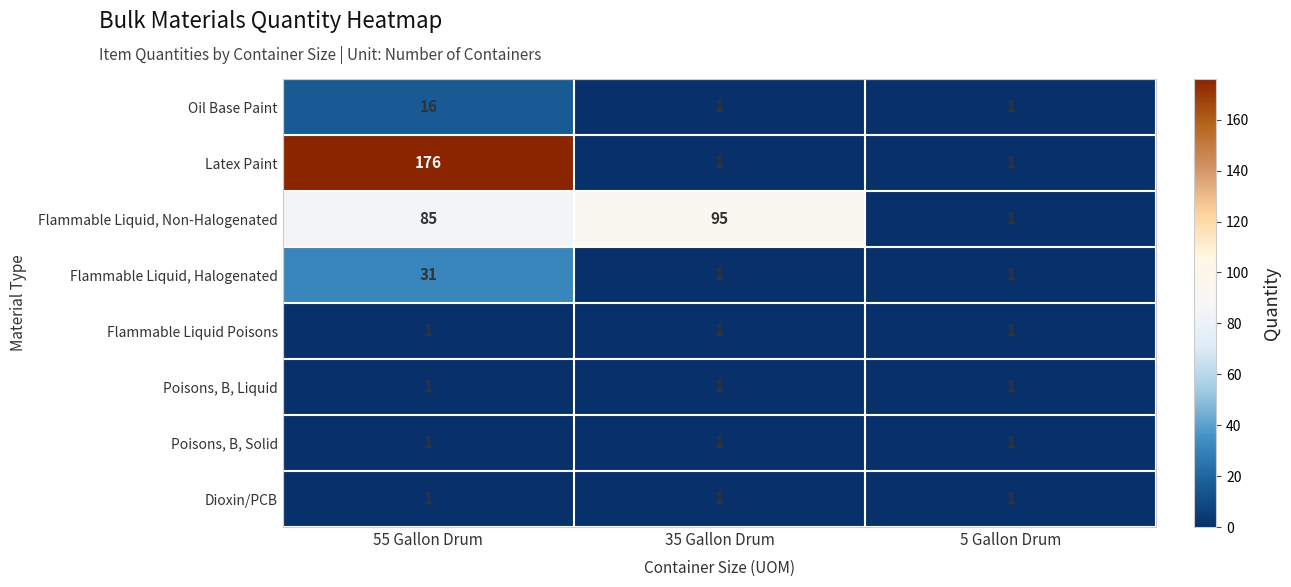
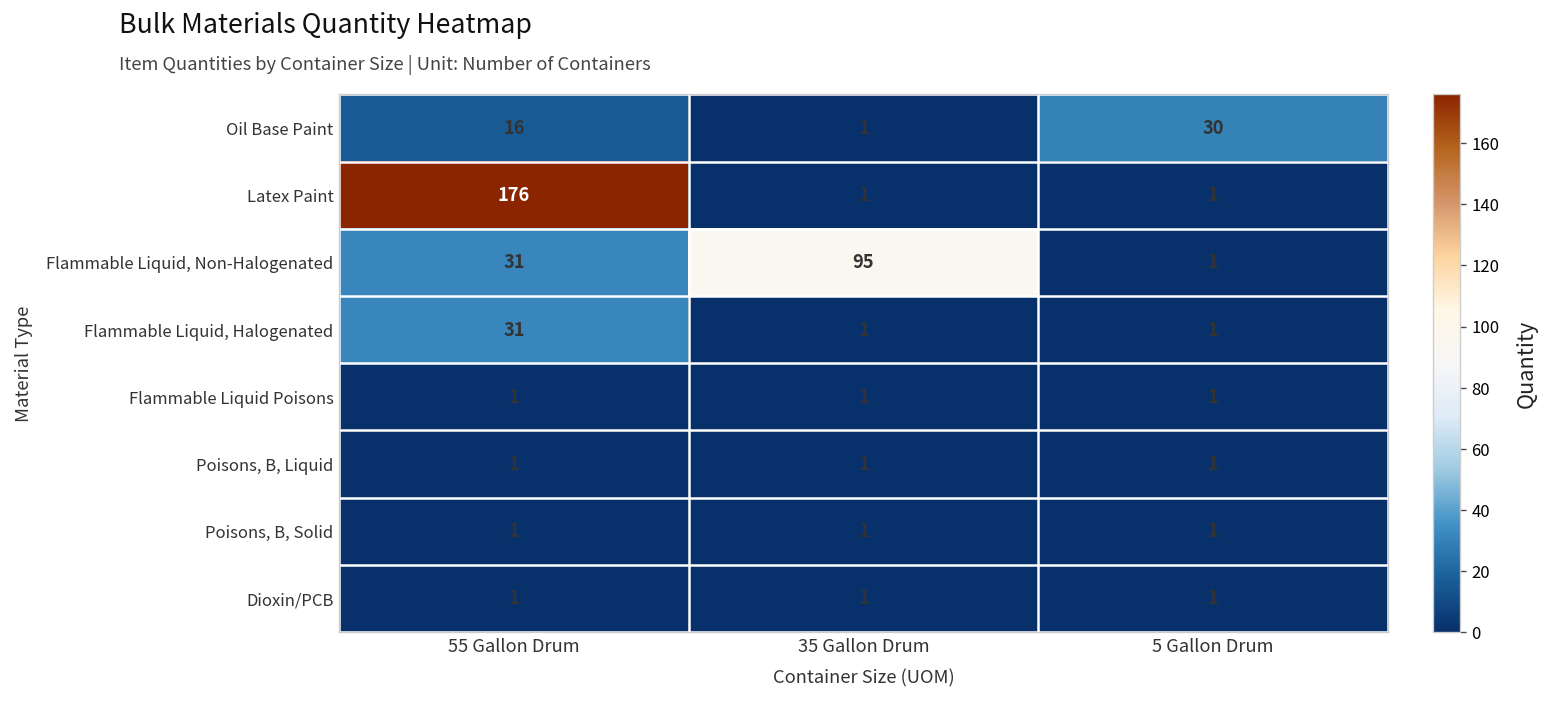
Oil Base Paint, 5 Gallon Drum: 1 -> 30
Flammable Liquid, Non-Halogenated, 55 Gallon Drum: 85 -> 31
